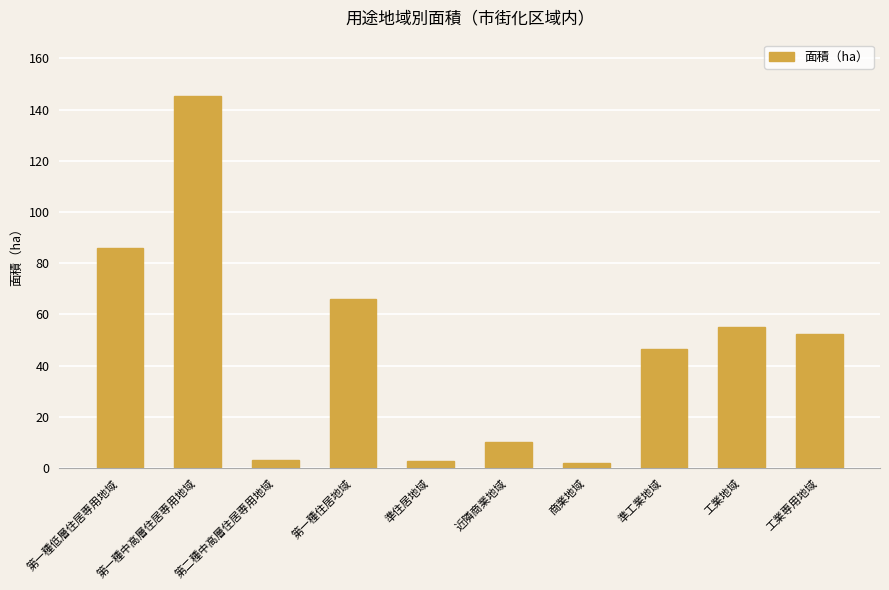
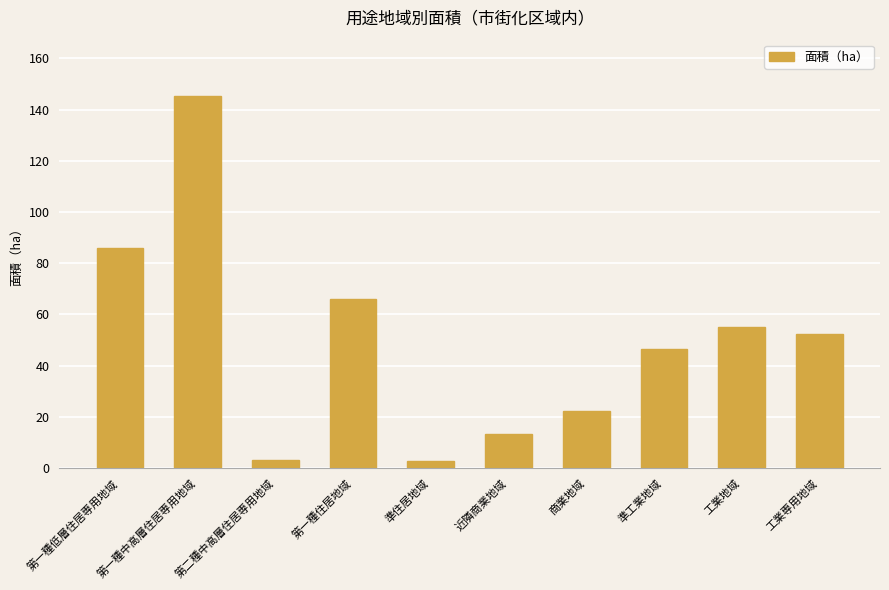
近隣商業地域: 10 -> 14
商業地域: 2 -> 23
